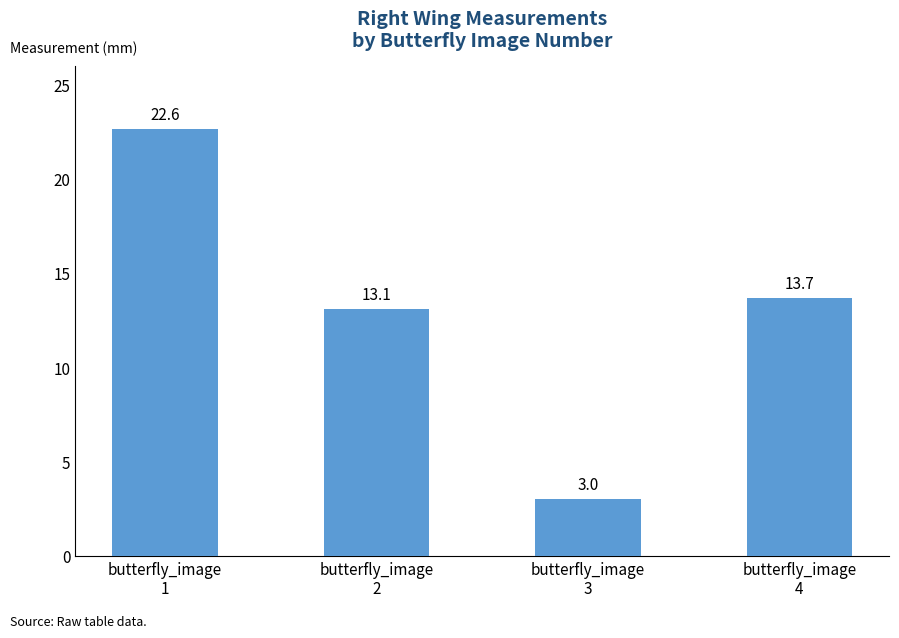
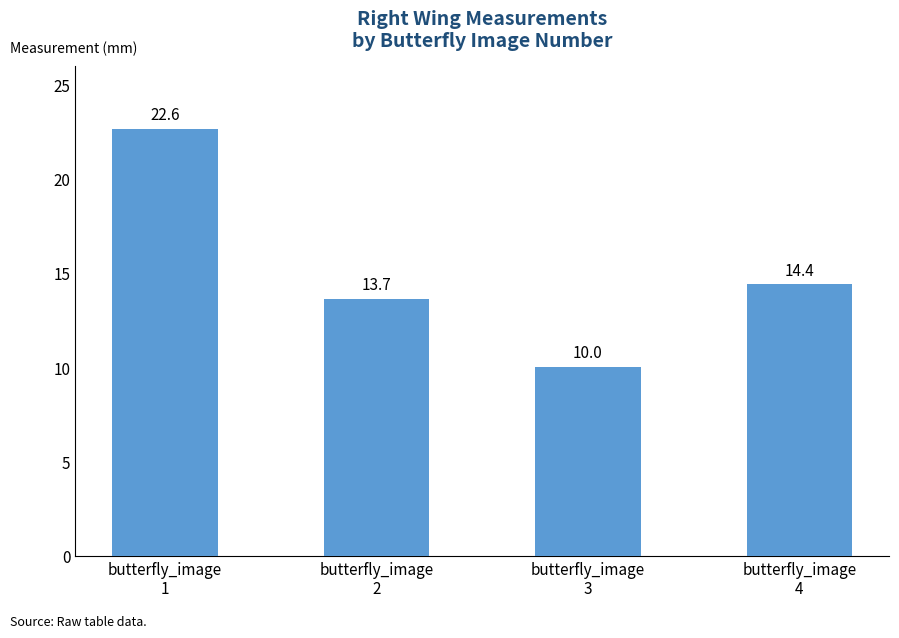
butterfly_image 2: 13.1 -> 13.7
butterfly_image 3: 3.0 -> 10.0
butterfly_image 4: 13.7 -> 14.4
